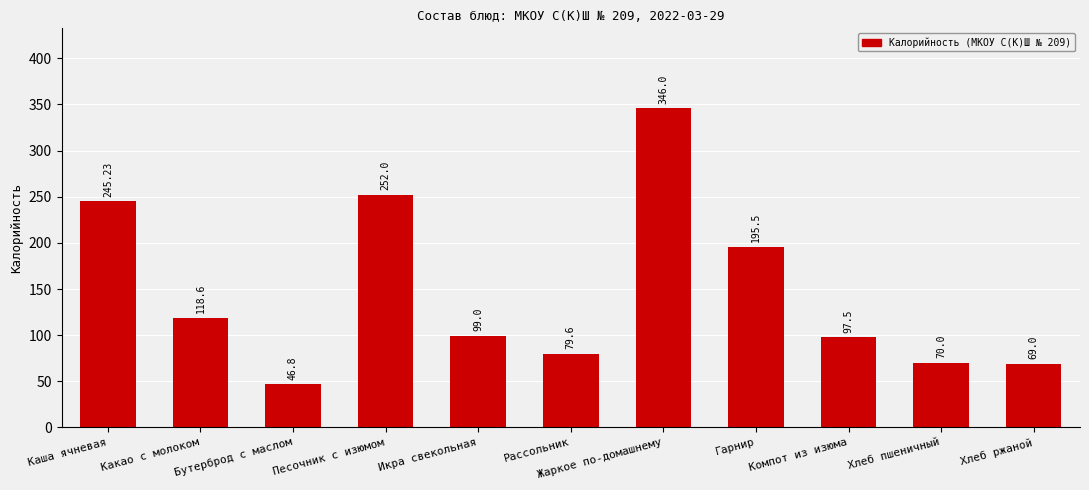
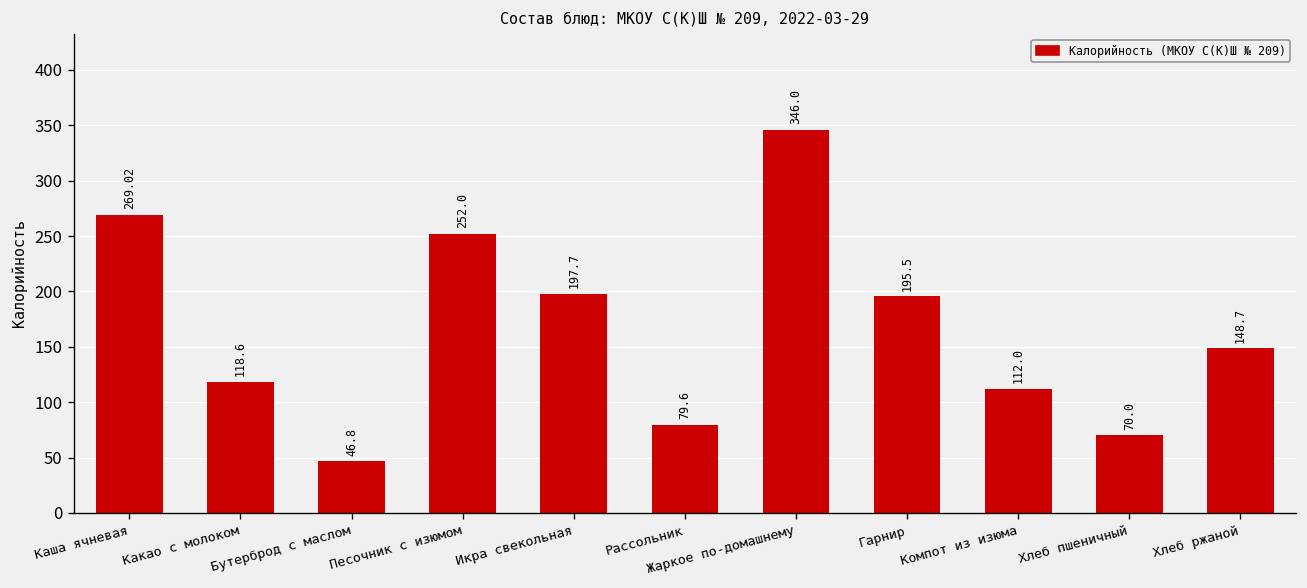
Каша ячневая: 245.23 -> 269.02
Икра свекольная: 99.0 -> 197.7
Компот из изюма: 97.5 -> 112.0
Хлеб ржаной: 69.0 -> 148.7
